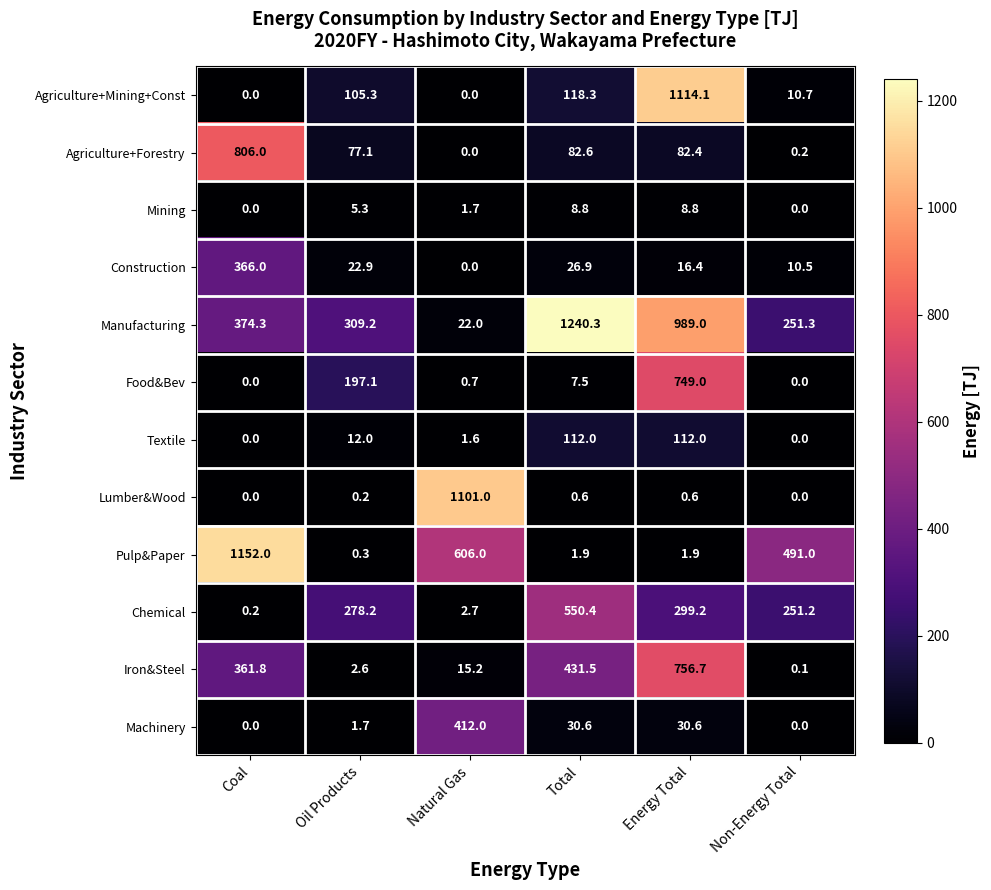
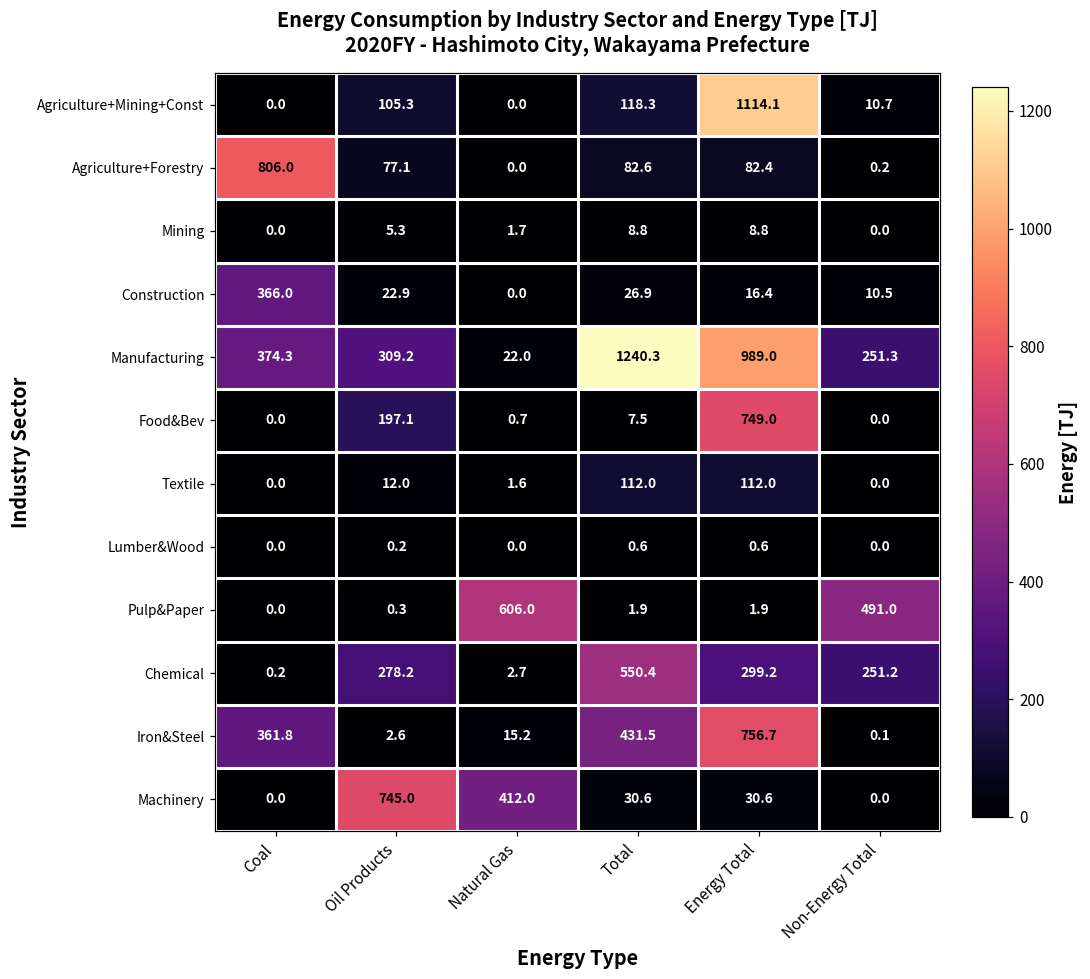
Lumber&Wood, Natural Gas: 1101.0 -> 0.0
Pulp&Paper, Coal: 1152.0 -> 0.0
Machinery, Oil Products: 1.7 -> 745.0
